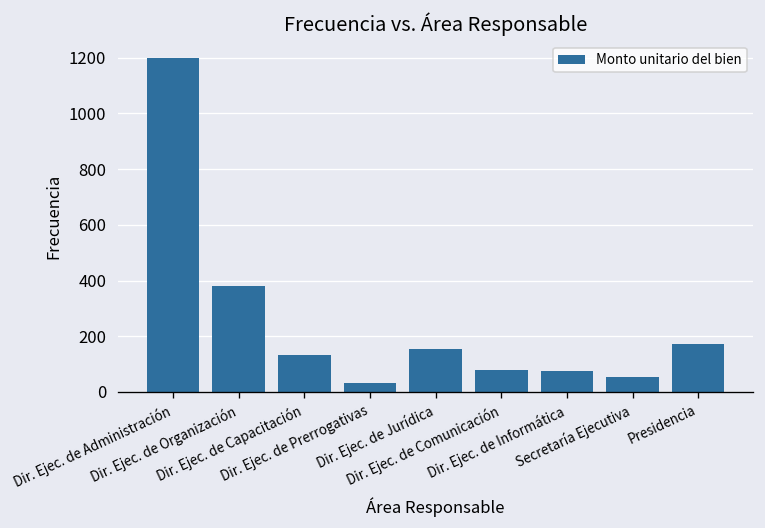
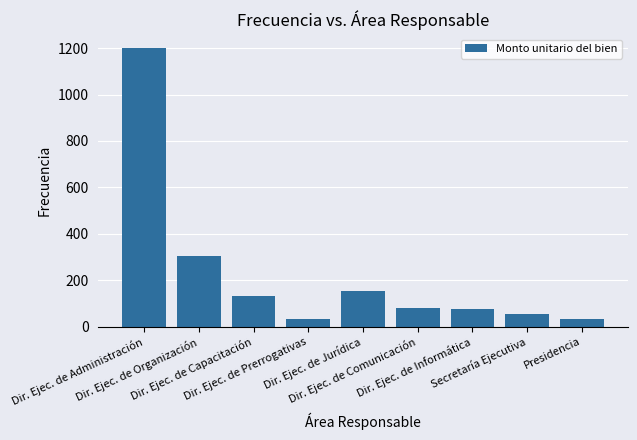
Dir. Ejec. de Organización: 380 -> 310
Presidencia: 170 -> 30
